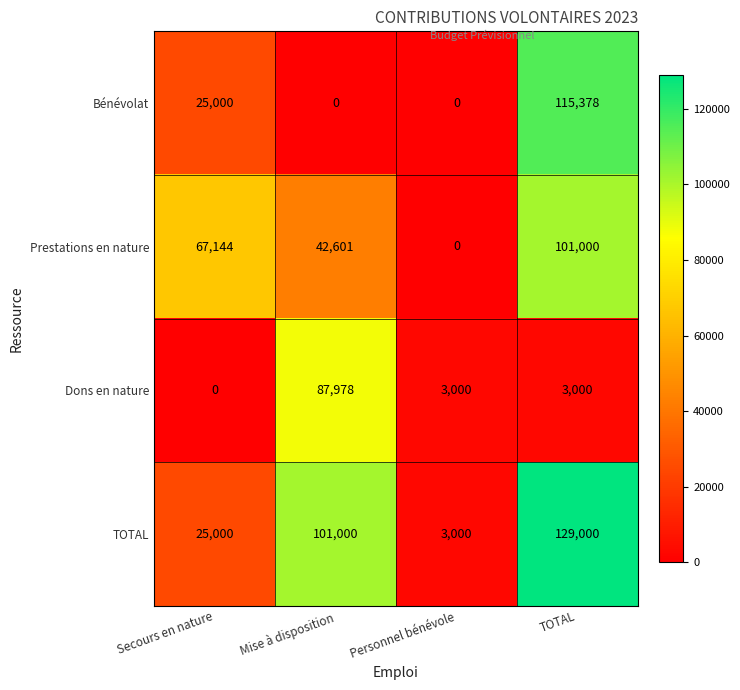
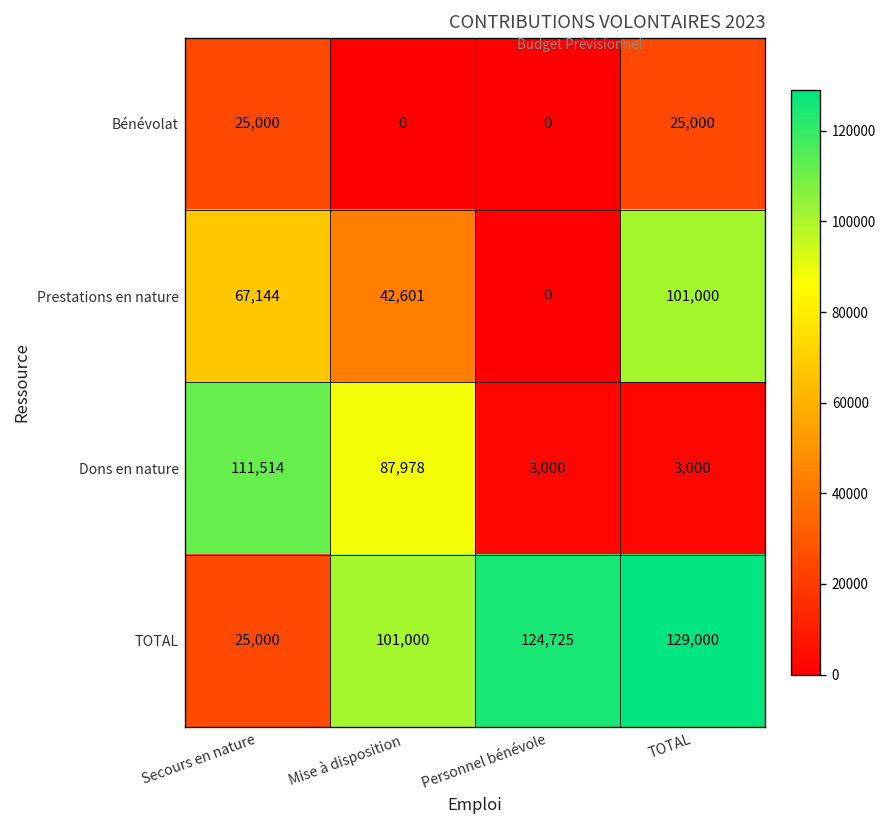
Bénévolat, TOTAL: 115,378 -> 25,000
Dons en nature, Secours en nature: 0 -> 111,514
TOTAL, Personnel bénévole: 3,000 -> 124,725
